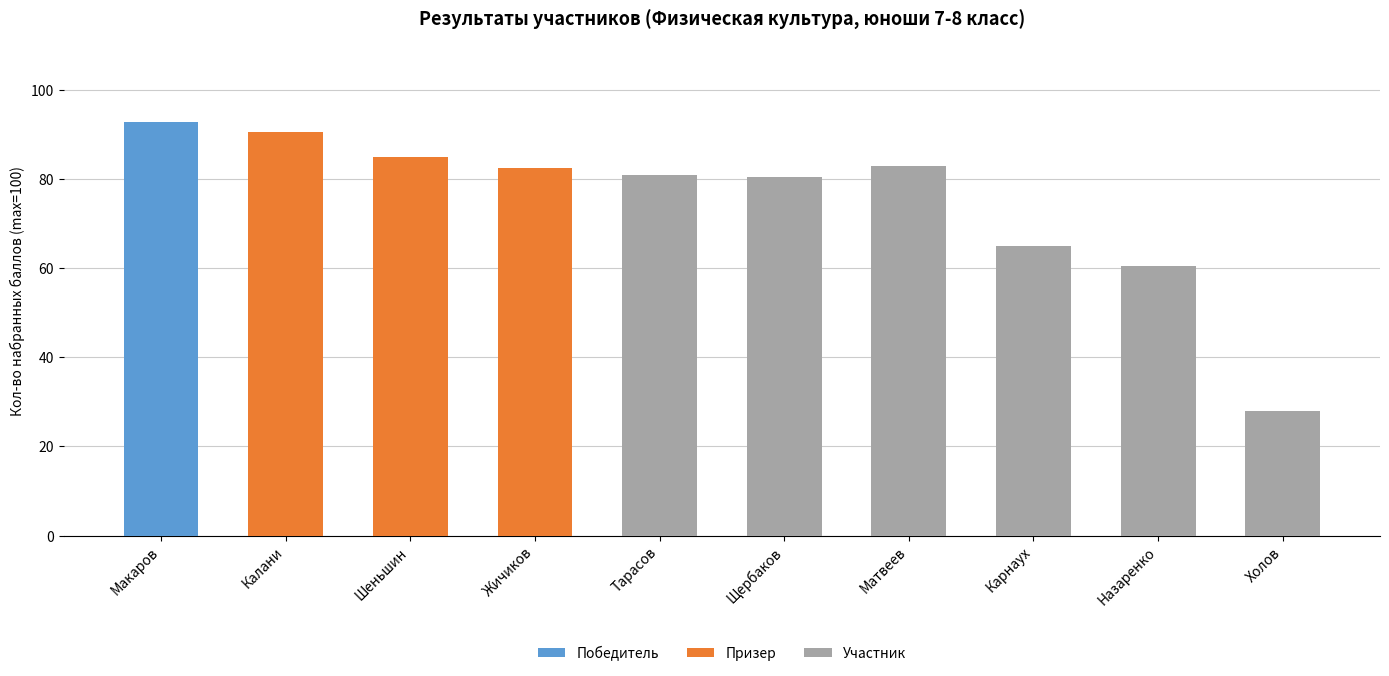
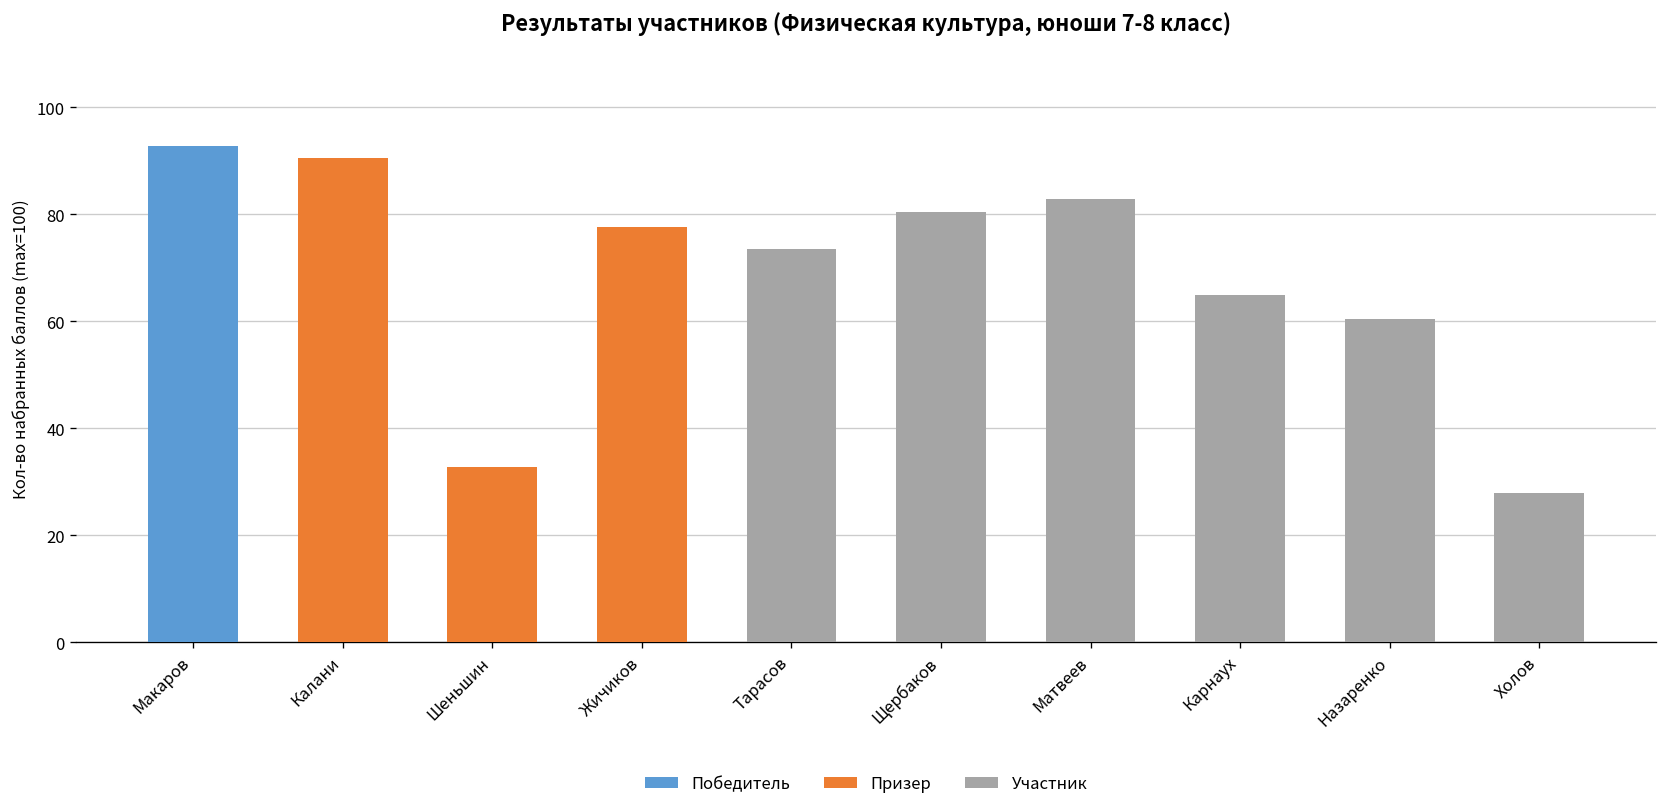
Шеньшин: 85 -> 33
Жичиков: 82 -> 78
Тарасов: 81 -> 74
